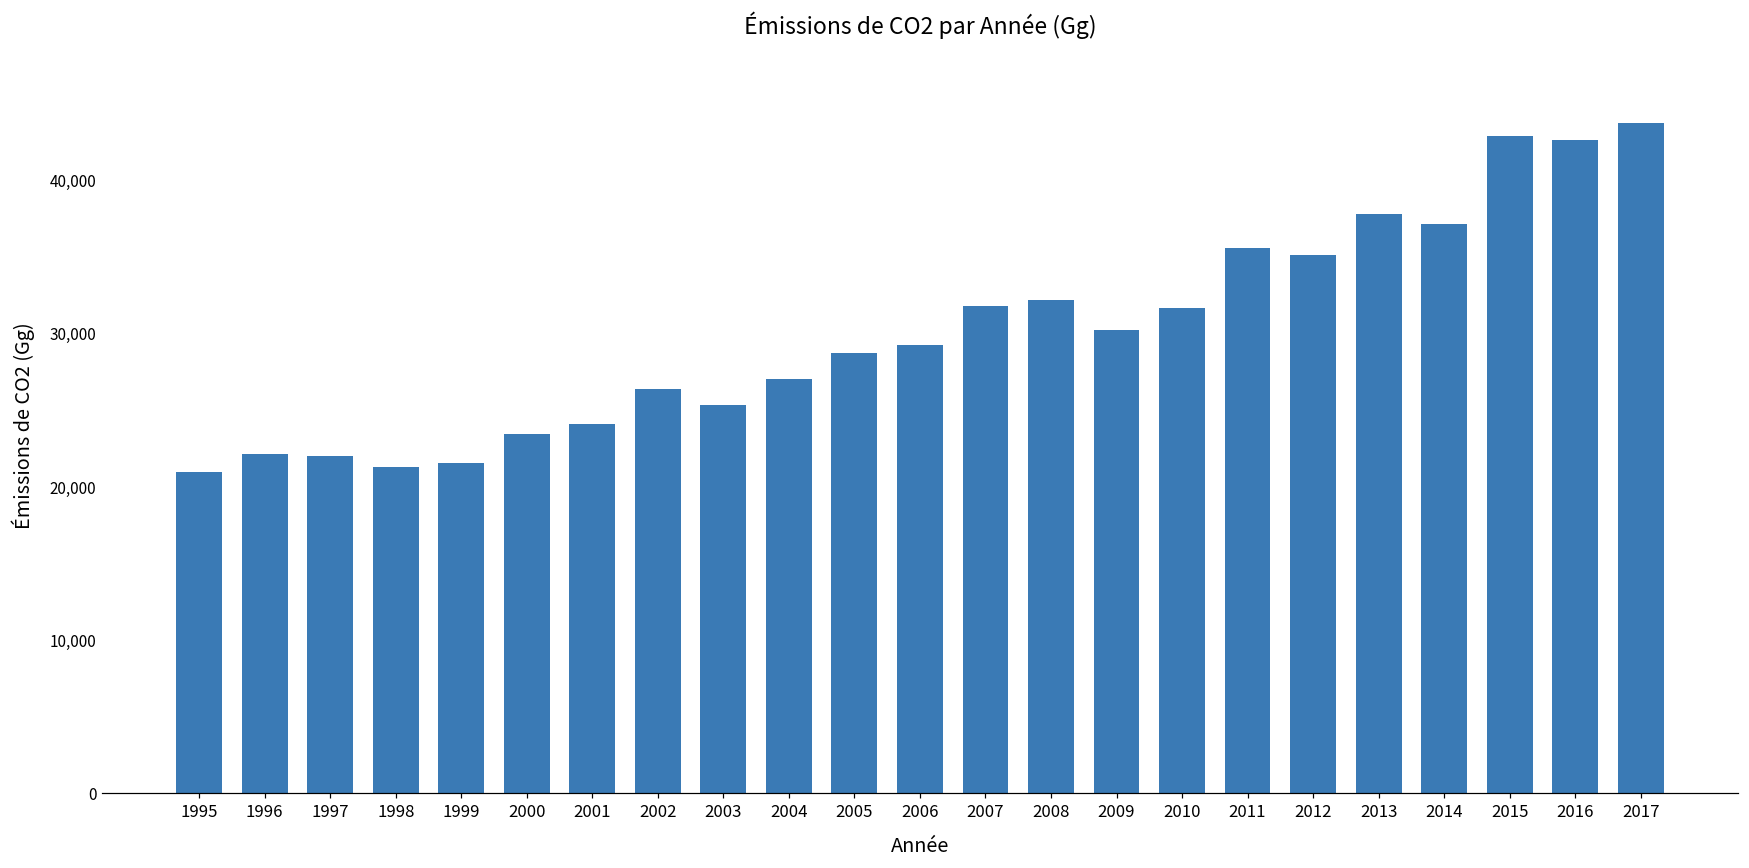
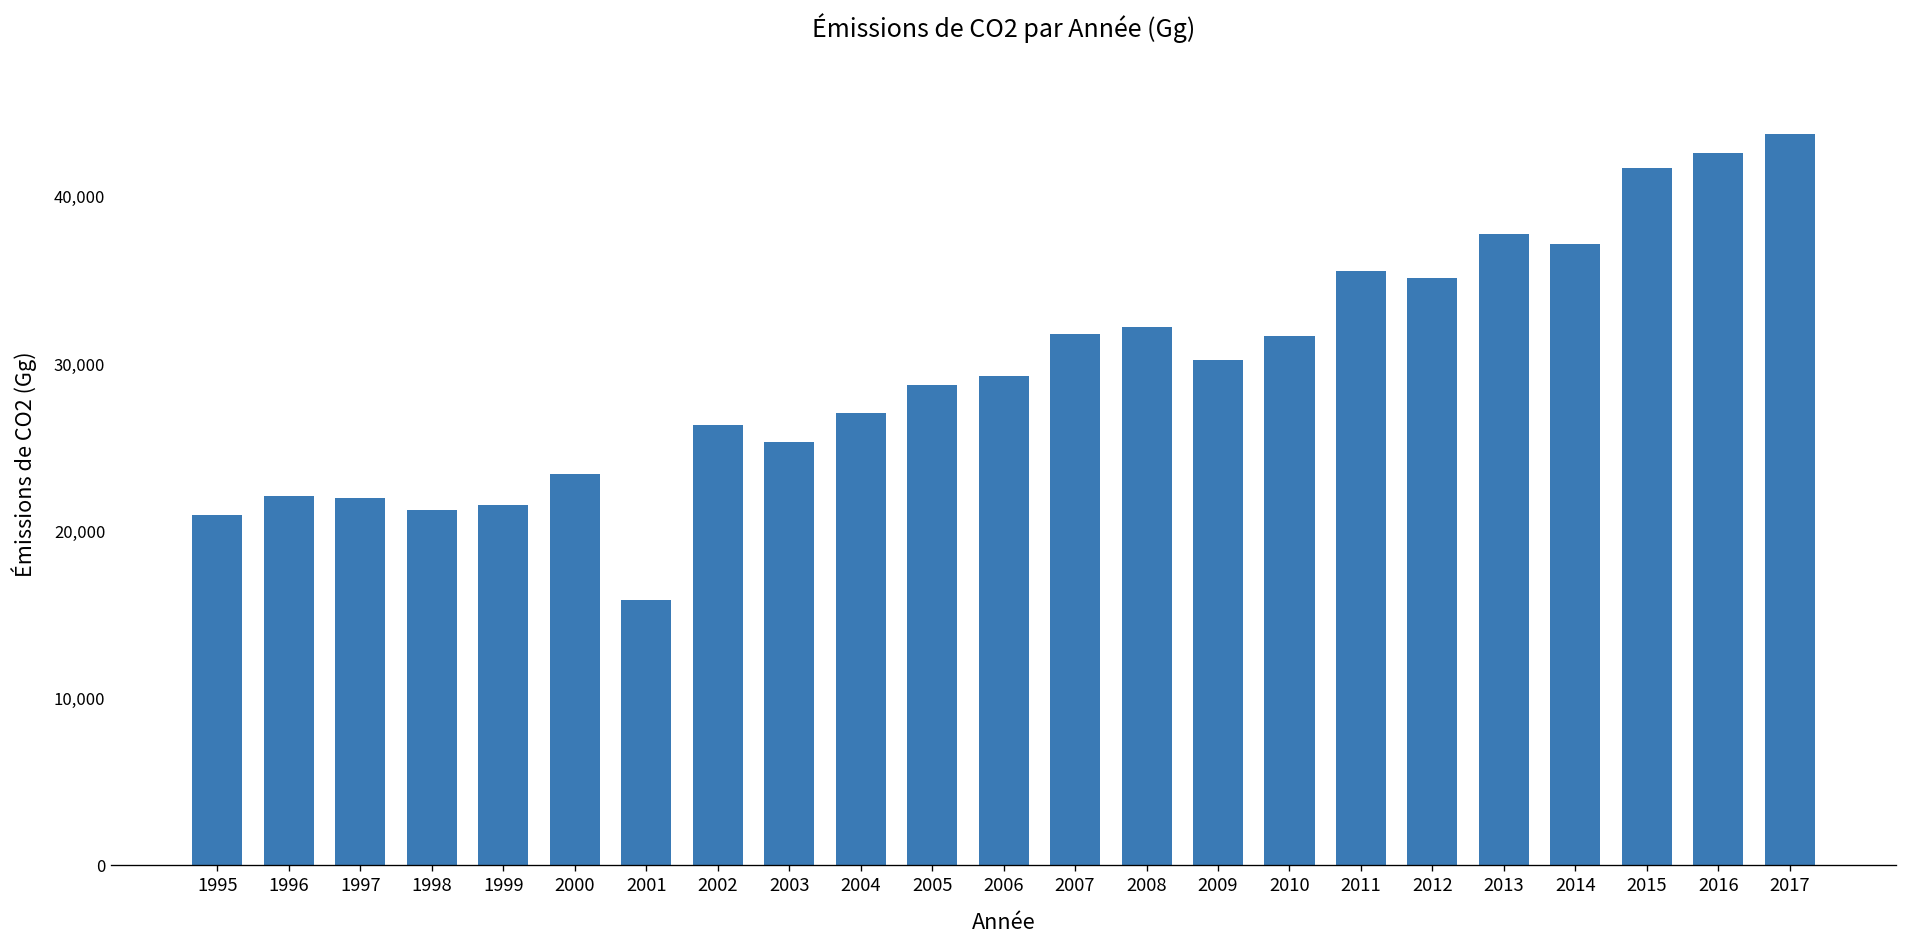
2001: 24,000 -> 15,800
2015: 42,800 -> 41,700
